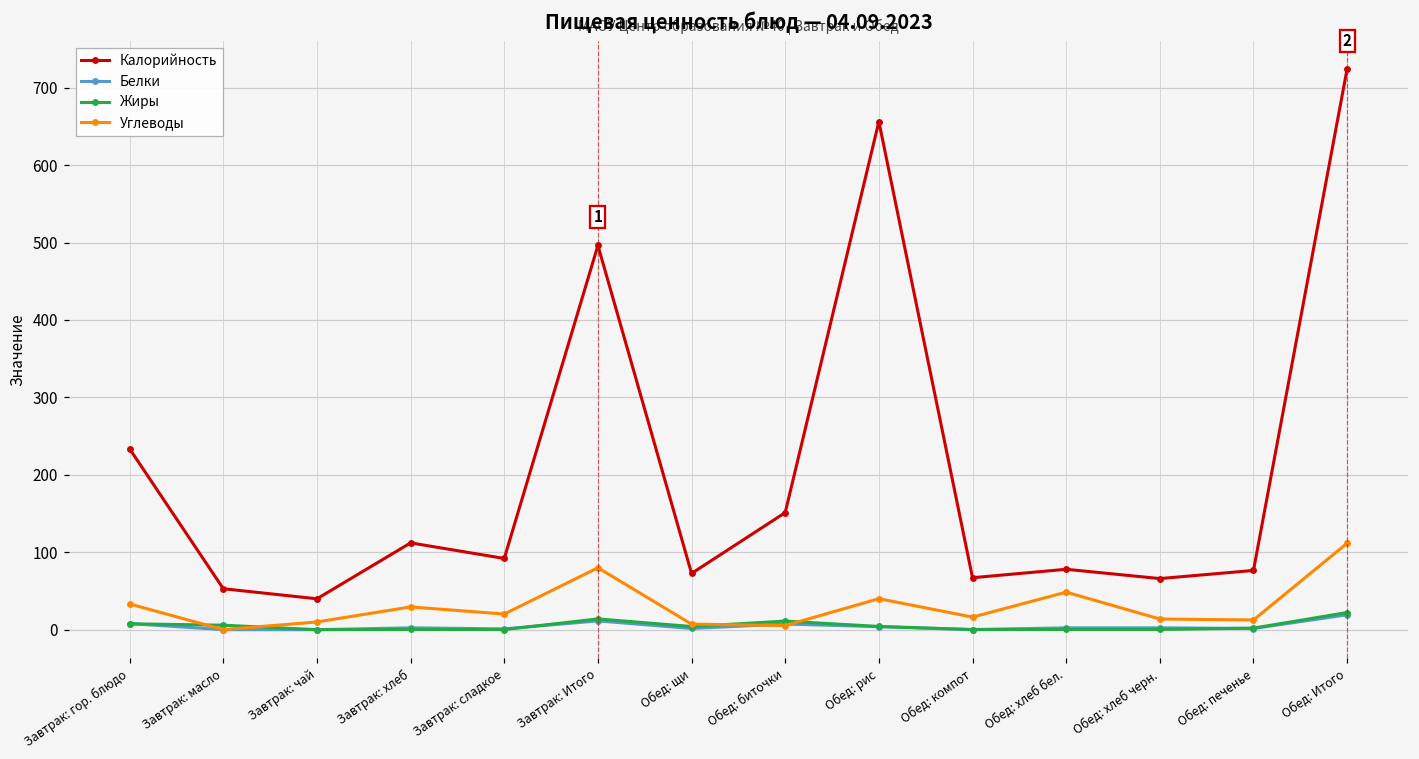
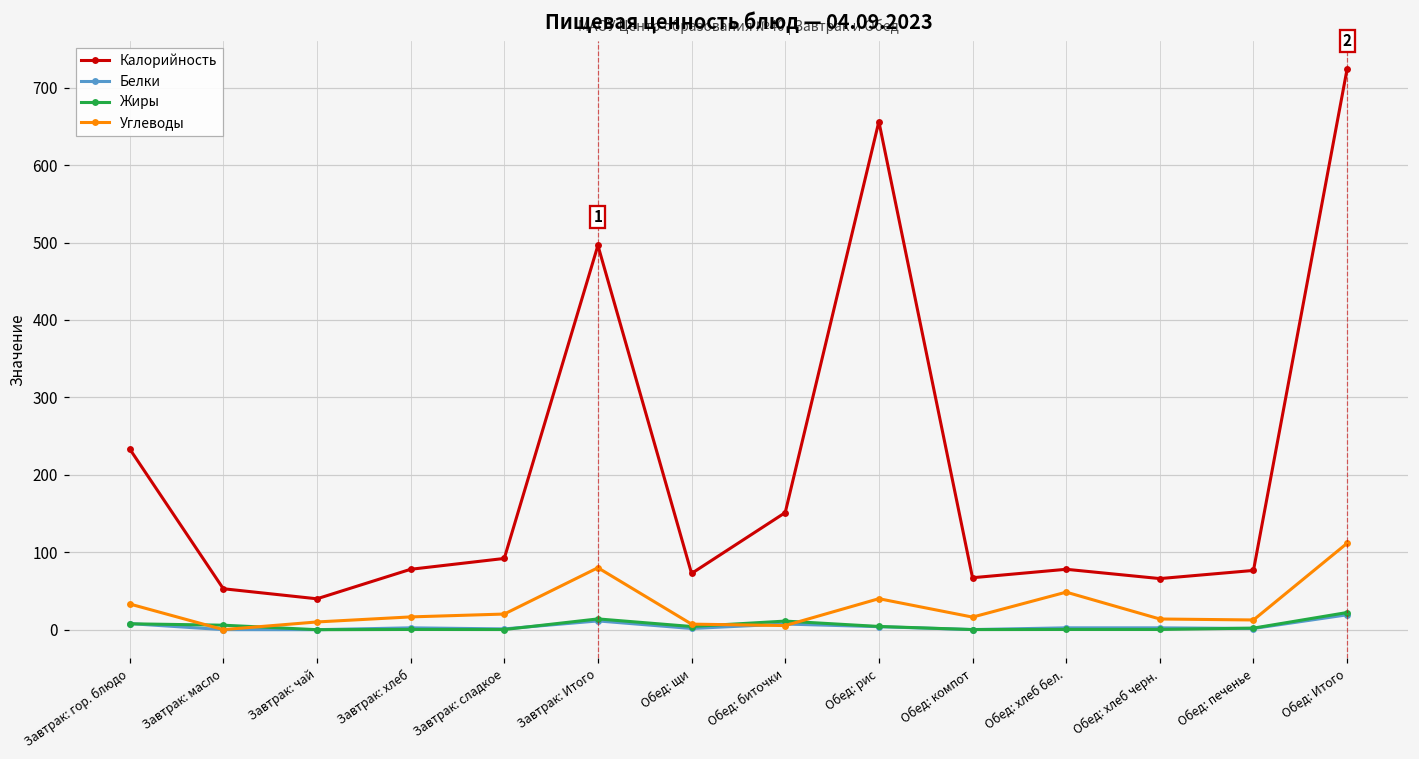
Калорийность, Завтрак: хлеб: 110 -> 80
Углеводы, Завтрак: хлеб: 30 -> 20
